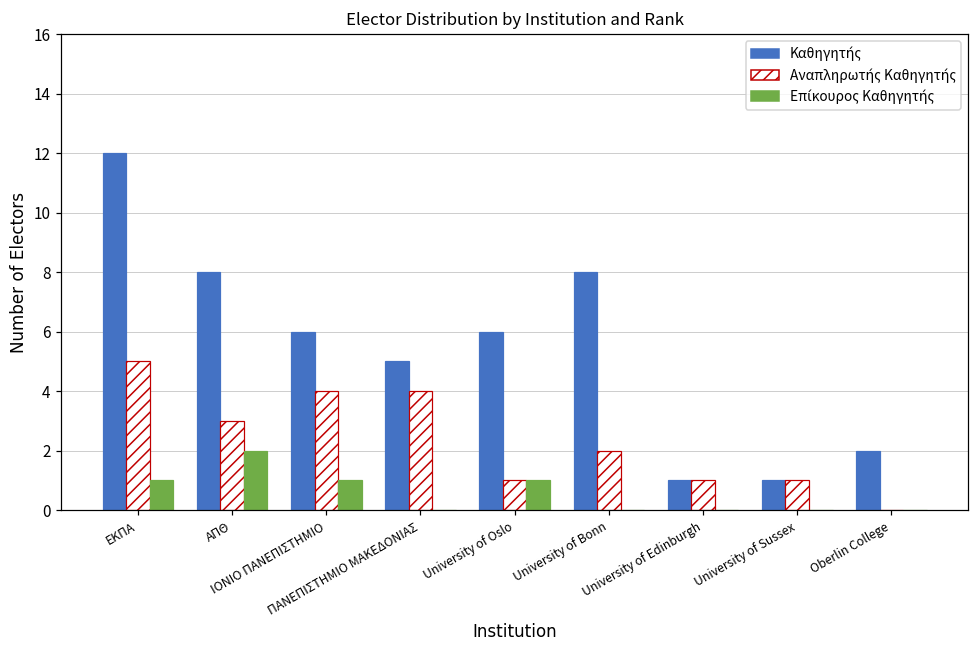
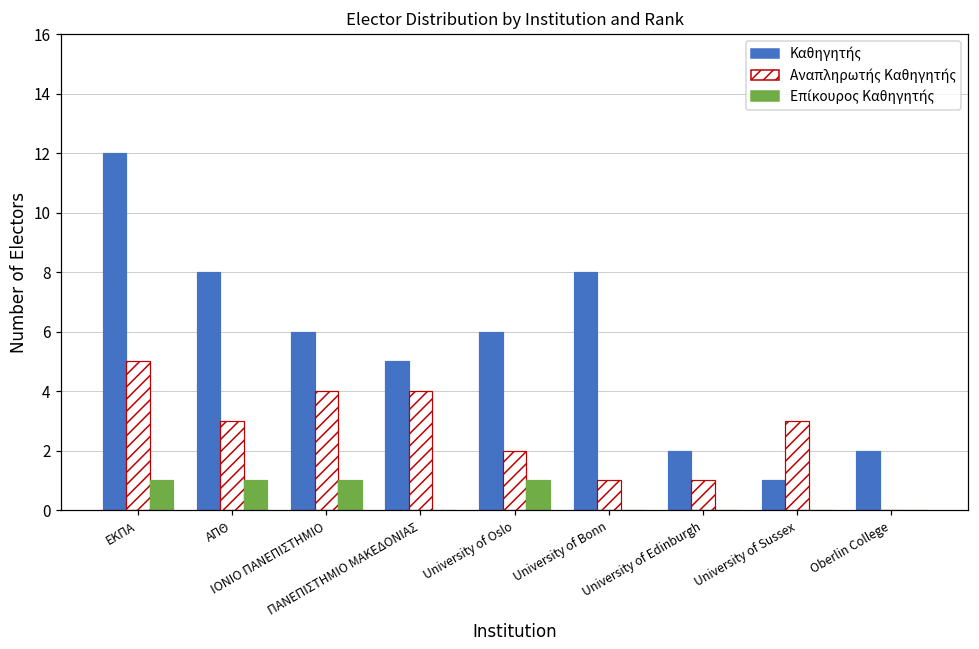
Επίκουρος Καθηγητής, ΑΠΘ: 2 -> 1
Αναπληρωτής Καθηγητής, University of Oslo: 1 -> 2
Αναπληρωτής Καθηγητής, University of Bonn: 2 -> 1
Καθηγητής, University of Edinburgh: 1 -> 2
Αναπληρωτής Καθηγητής, University of Sussex: 1 -> 3
